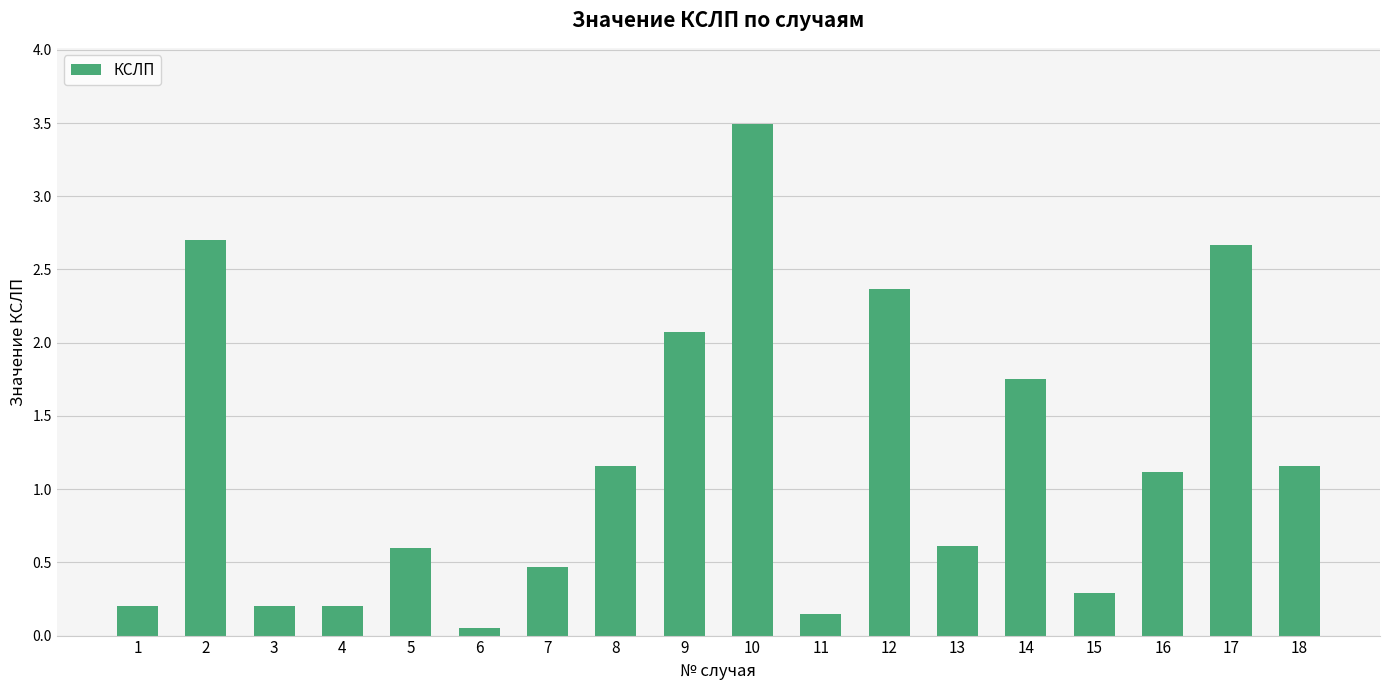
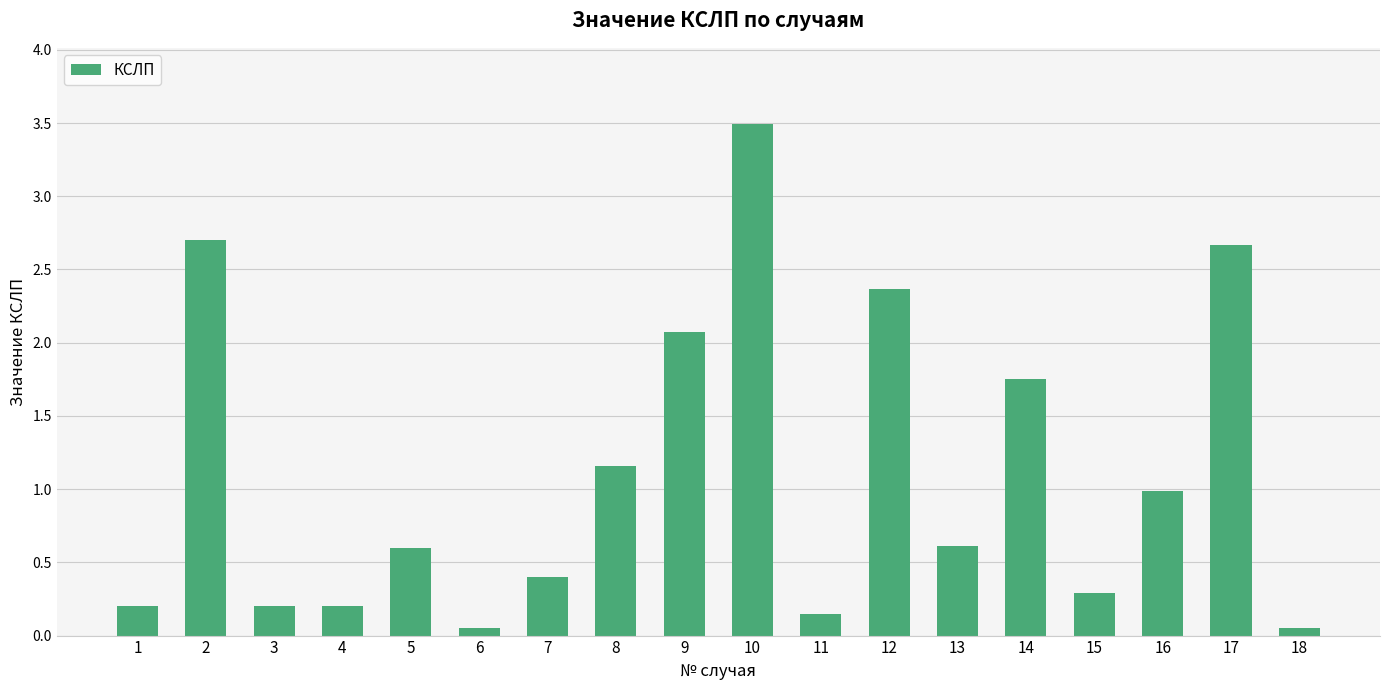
7: 0.47 -> 0.40
16: 1.12 -> 0.99
18: 1.16 -> 0.05
